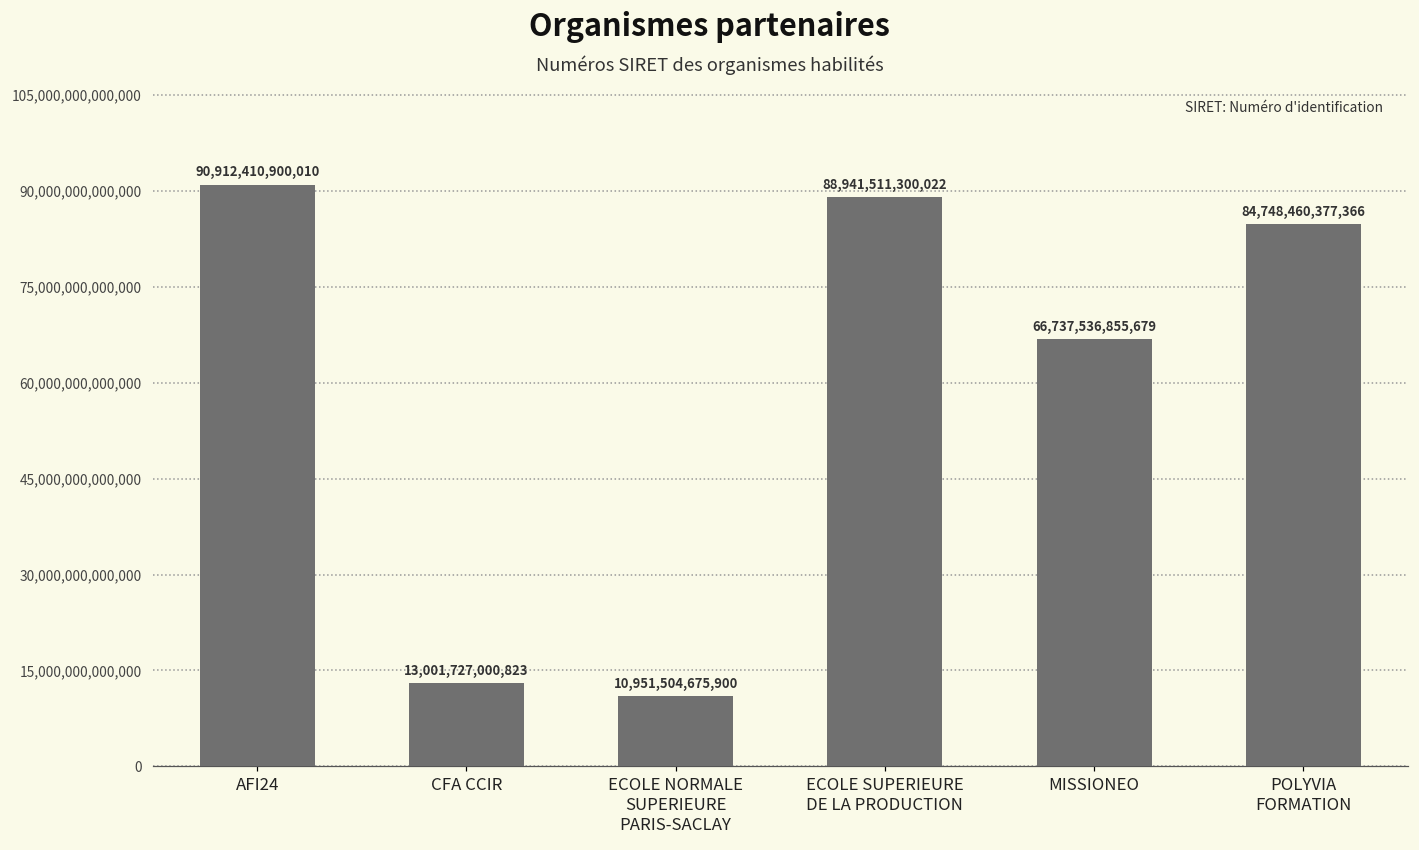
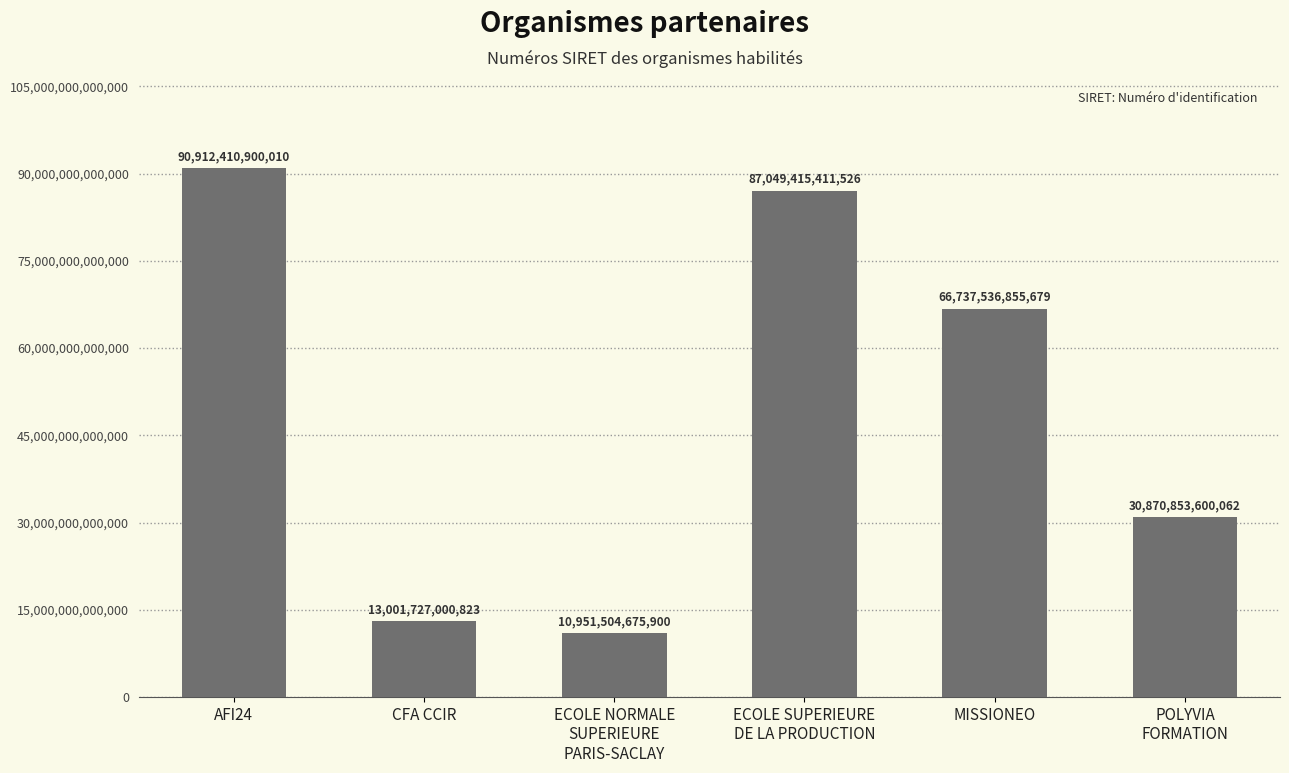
ECOLE SUPERIEURE DE LA PRODUCTION: 88,941,511,300,022 -> 87,049,415,411,526
POLYVIA FORMATION: 84,748,460,377,366 -> 30,870,853,600,062
